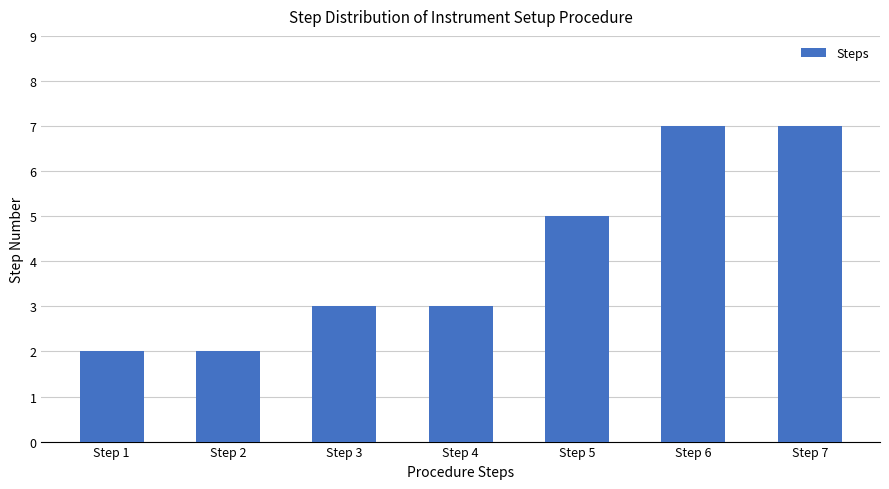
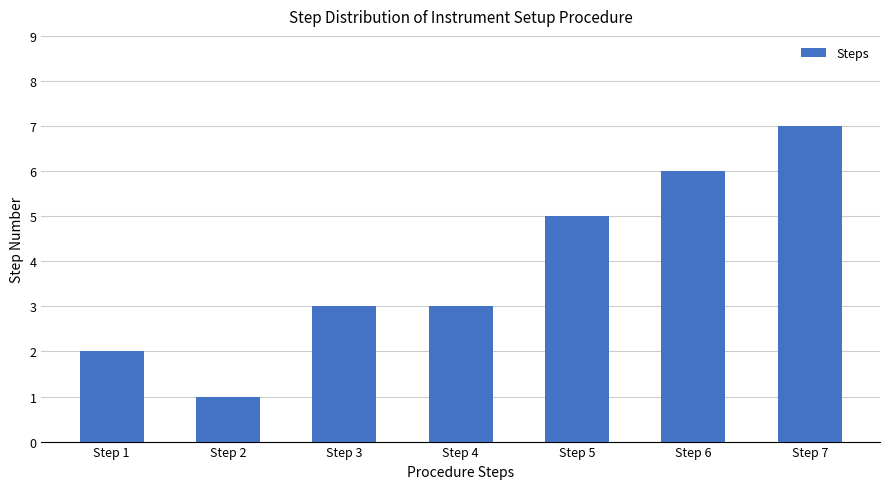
Step 2: 2 -> 1
Step 6: 7 -> 6
